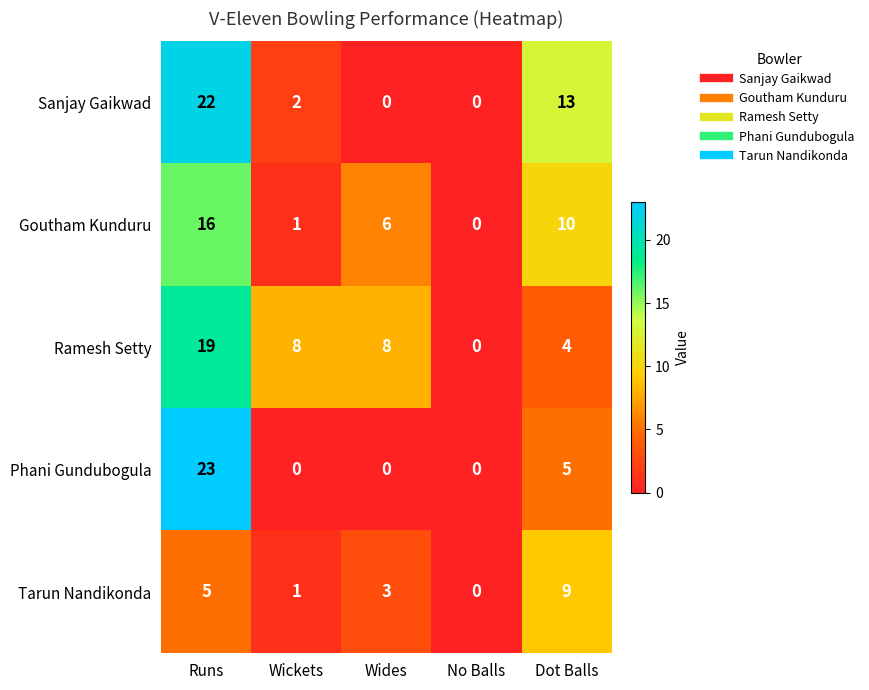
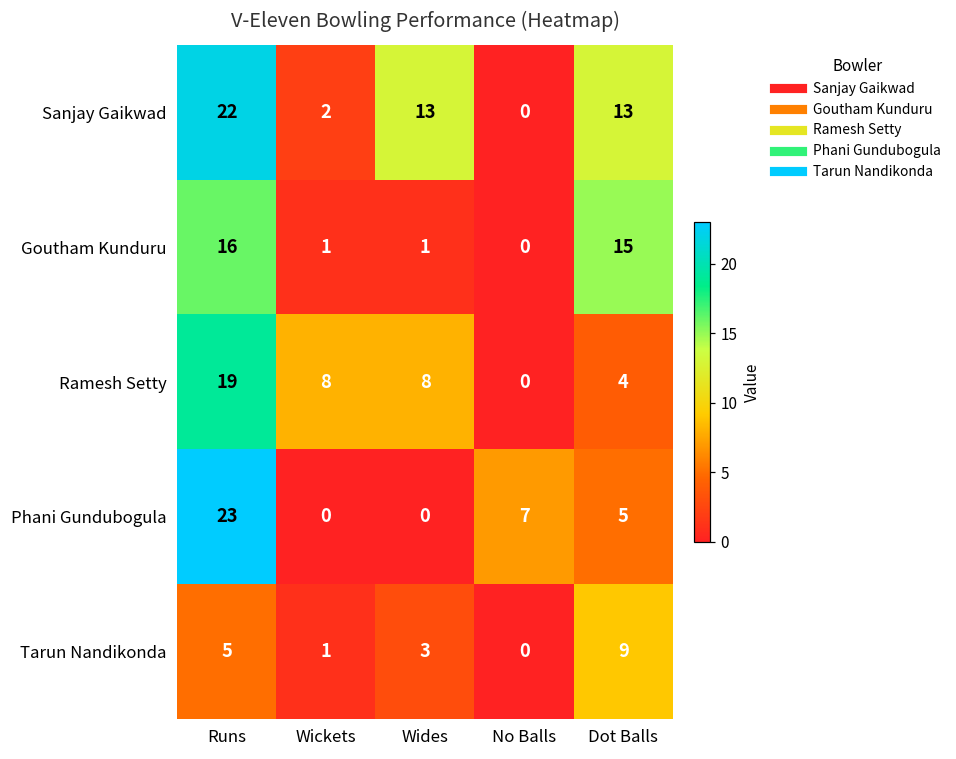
Sanjay Gaikwad, Wides: 0 -> 13
Goutham Kunduru, Wides: 6 -> 1
Goutham Kunduru, Dot Balls: 10 -> 15
Phani Gundubogula, No Balls: 0 -> 7
